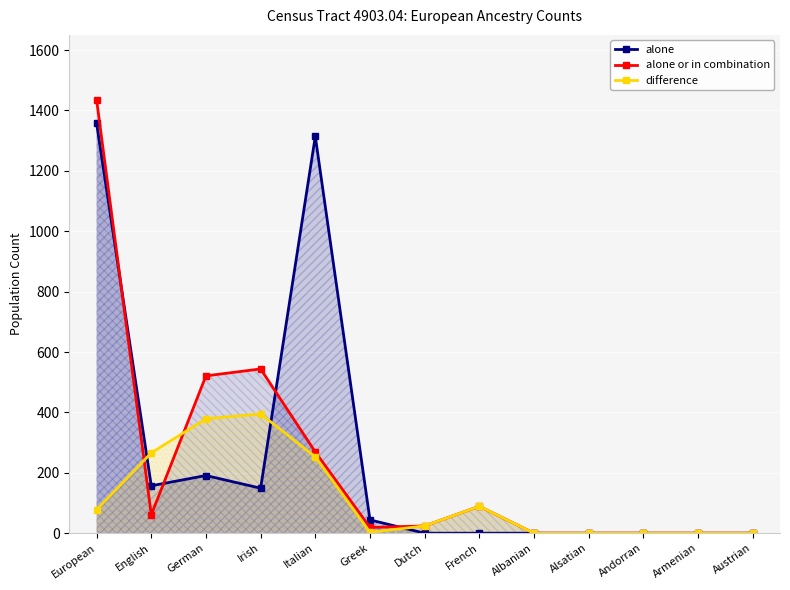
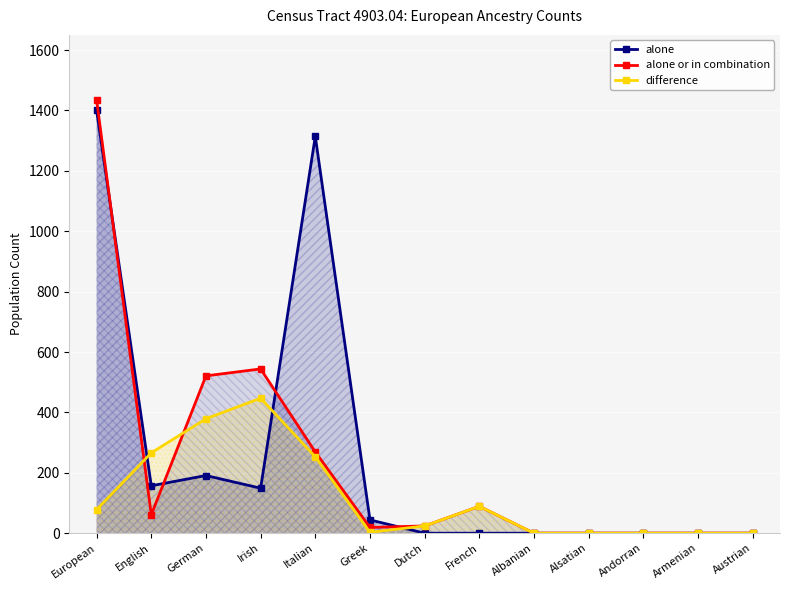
alone, European: 1360 -> 1400
difference, Irish: 400 -> 450
